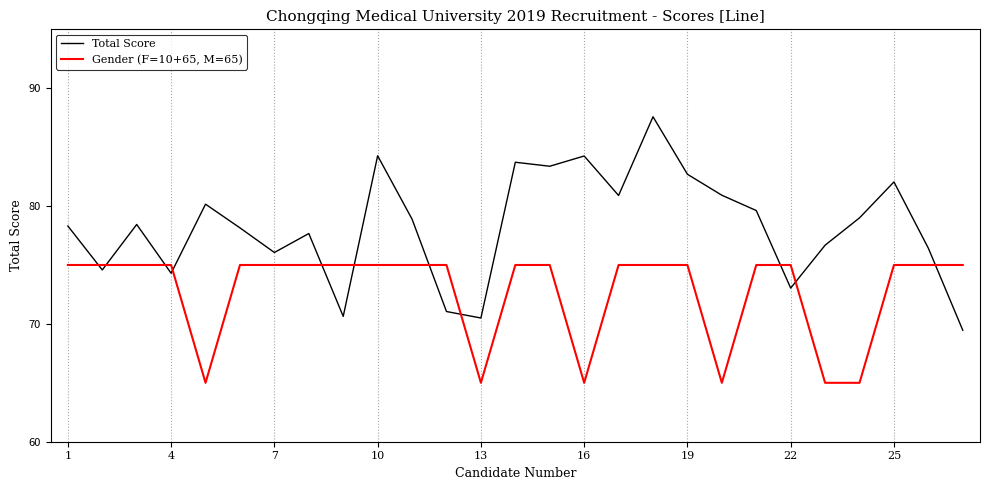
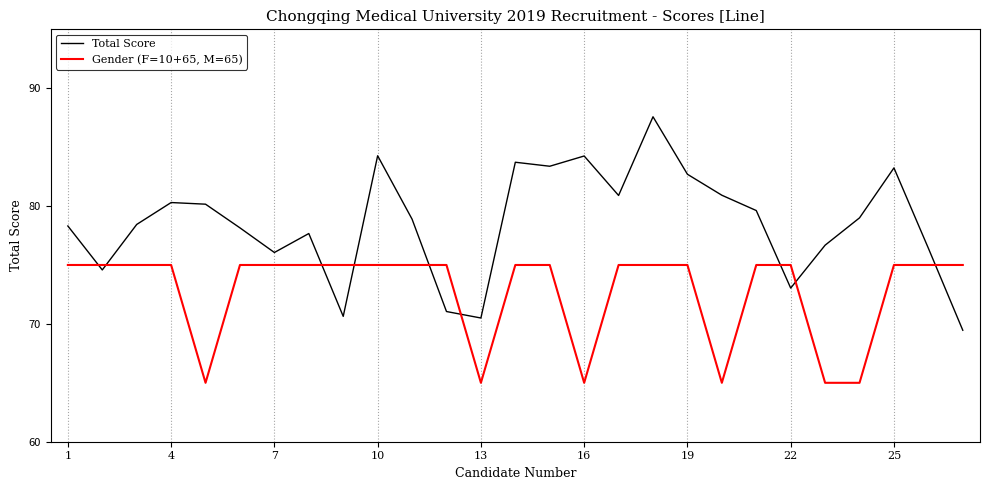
Total Score, 4: 74.3 -> 80.3
Total Score, 25: 82.1 -> 83.2
